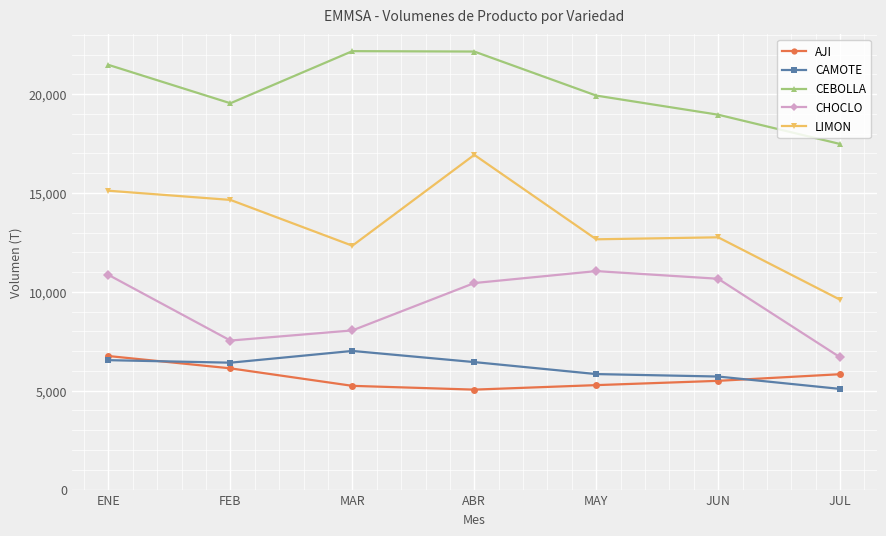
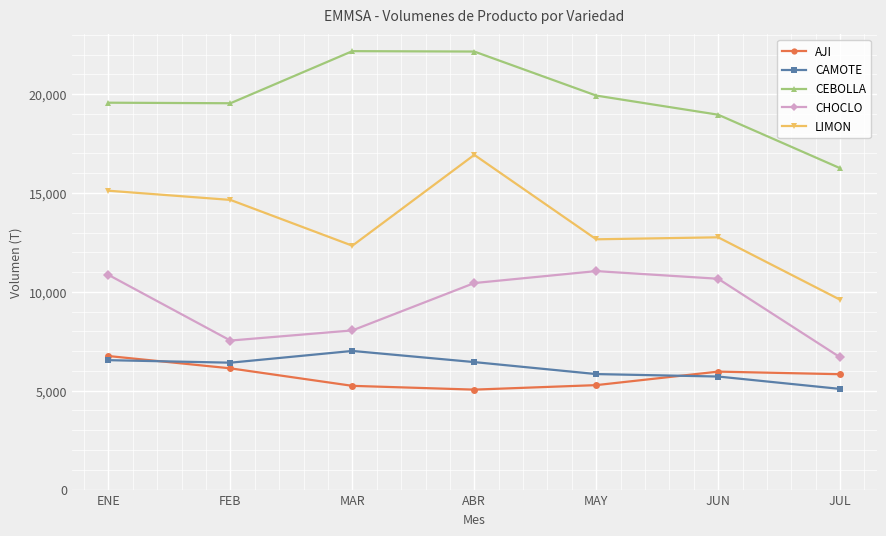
CEBOLLA, ENE: 21,500 -> 19,600
AJI, JUN: 5,500 -> 6,000
CEBOLLA, JUL: 17,500 -> 16,300
